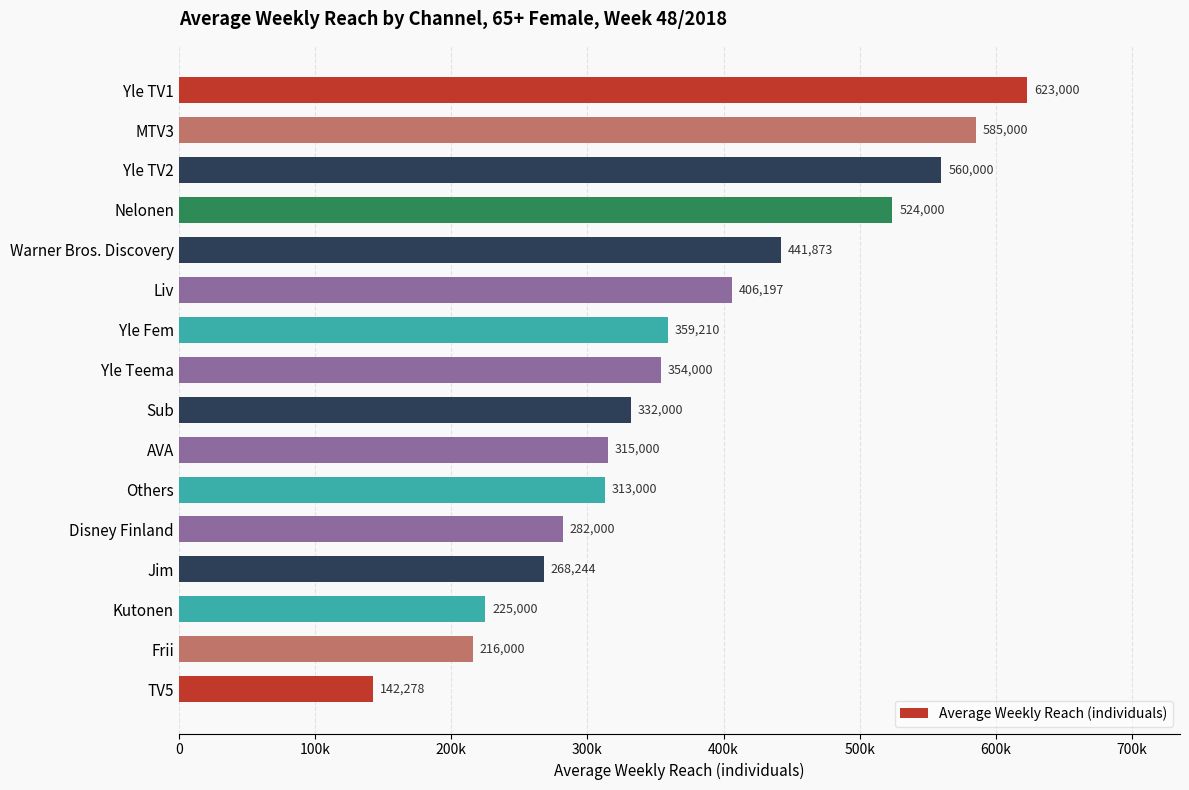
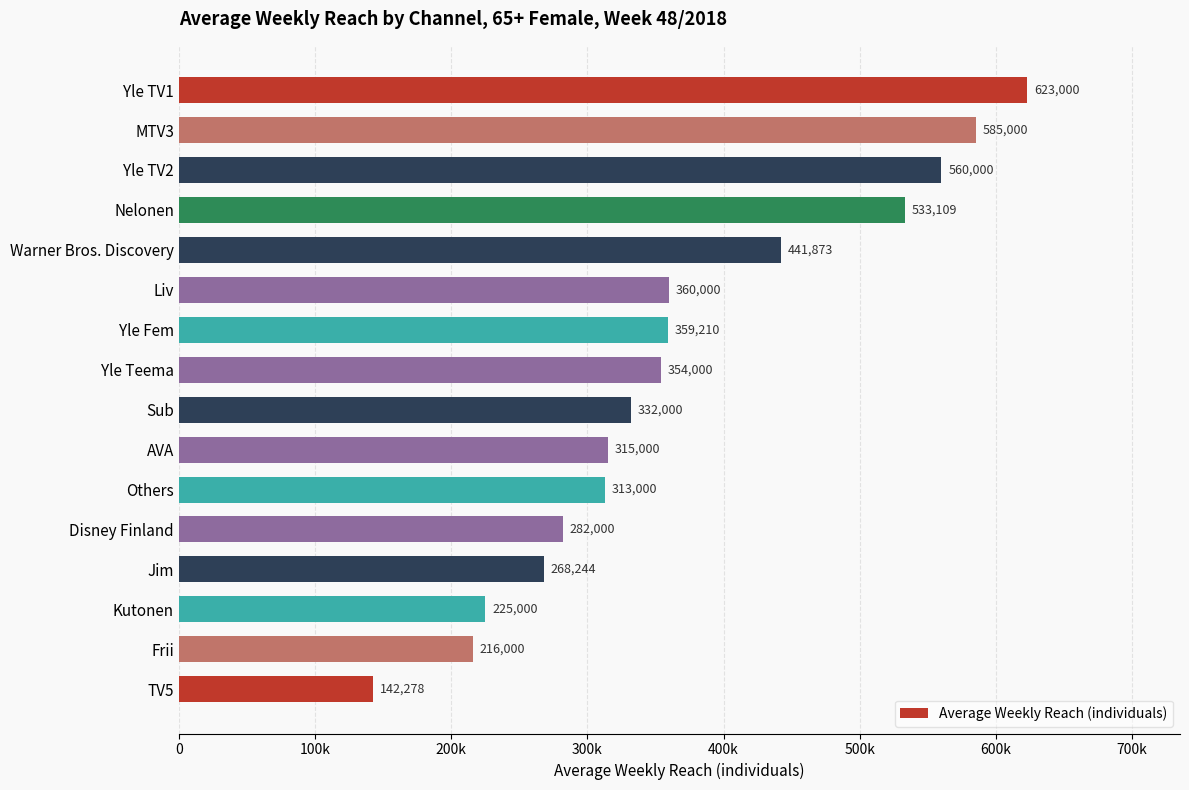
Nelonen: 524,000 -> 533,109
Liv: 406,197 -> 360,000
